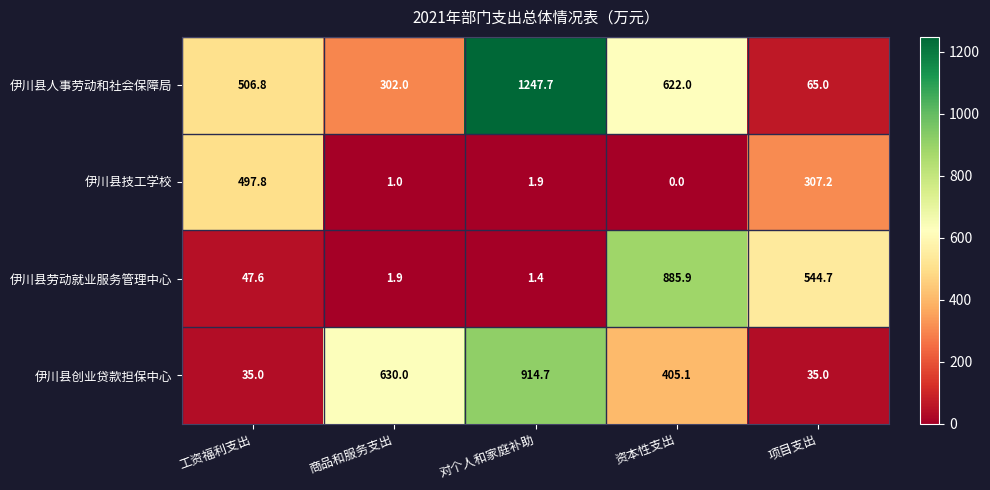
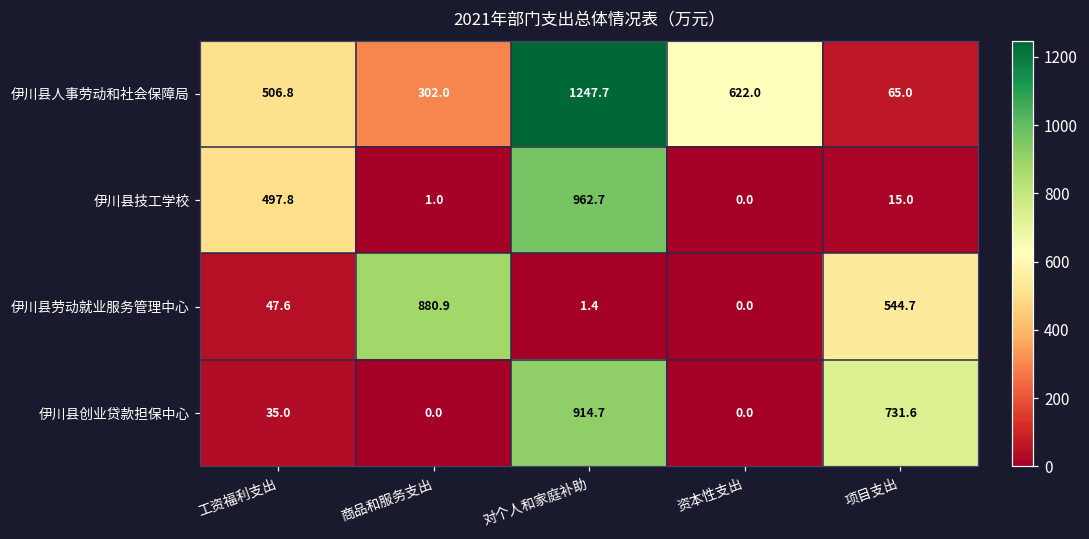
伊川县技工学校, 对个人和家庭补助: 1.9 -> 962.7
伊川县技工学校, 项目支出: 307.2 -> 15.0
伊川县劳动就业服务管理中心, 商品和服务支出: 1.9 -> 880.9
伊川县劳动就业服务管理中心, 资本性支出: 885.9 -> 0.0
伊川县创业贷款担保中心, 商品和服务支出: 630.0 -> 0.0
伊川县创业贷款担保中心, 资本性支出: 405.1 -> 0.0
伊川县创业贷款担保中心, 项目支出: 35.0 -> 731.6
